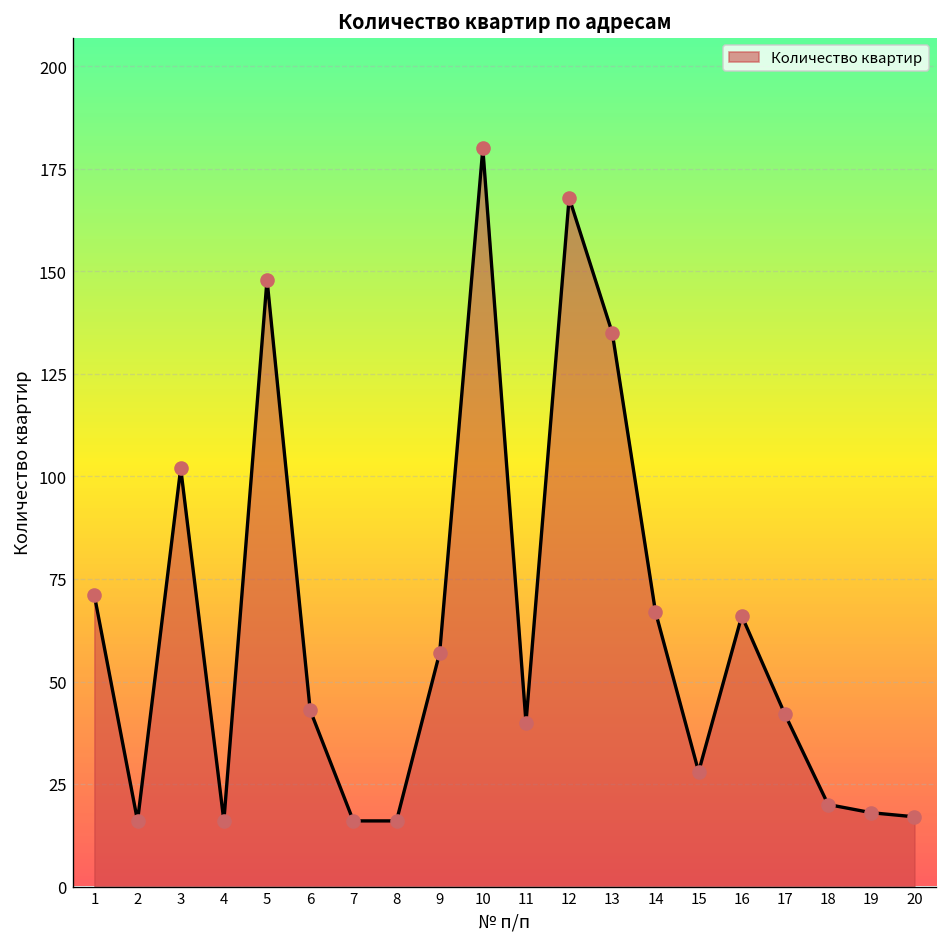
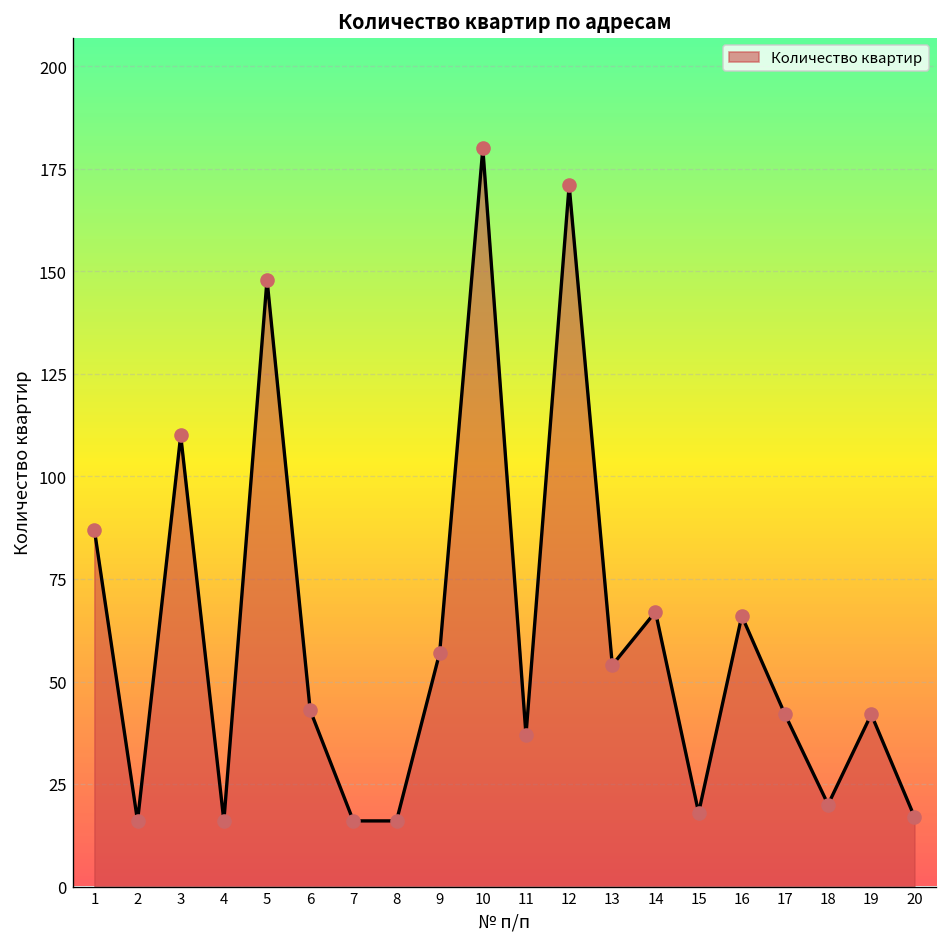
1: 71 -> 87
3: 102 -> 110
11: 40 -> 37
12: 168 -> 171
13: 135 -> 54
15: 28 -> 18
19: 18 -> 42
